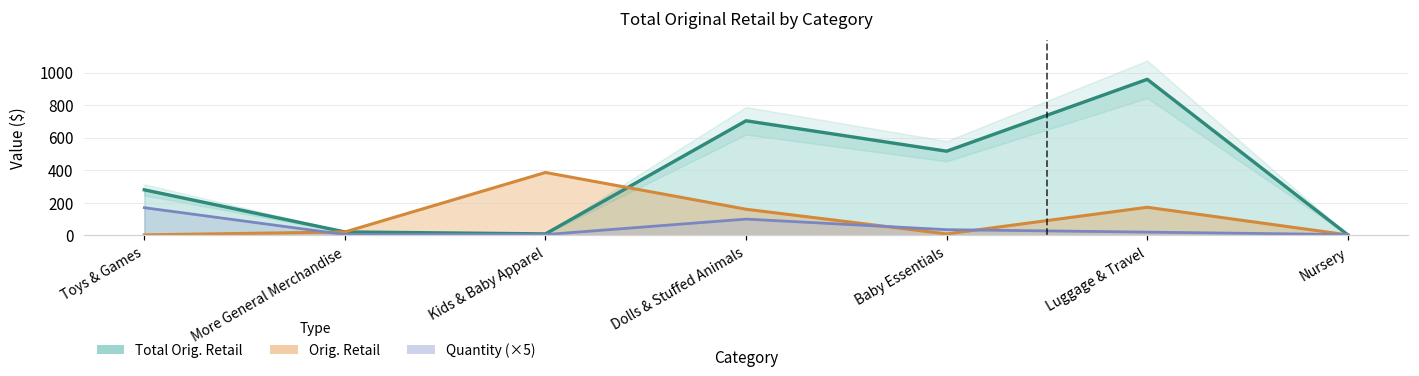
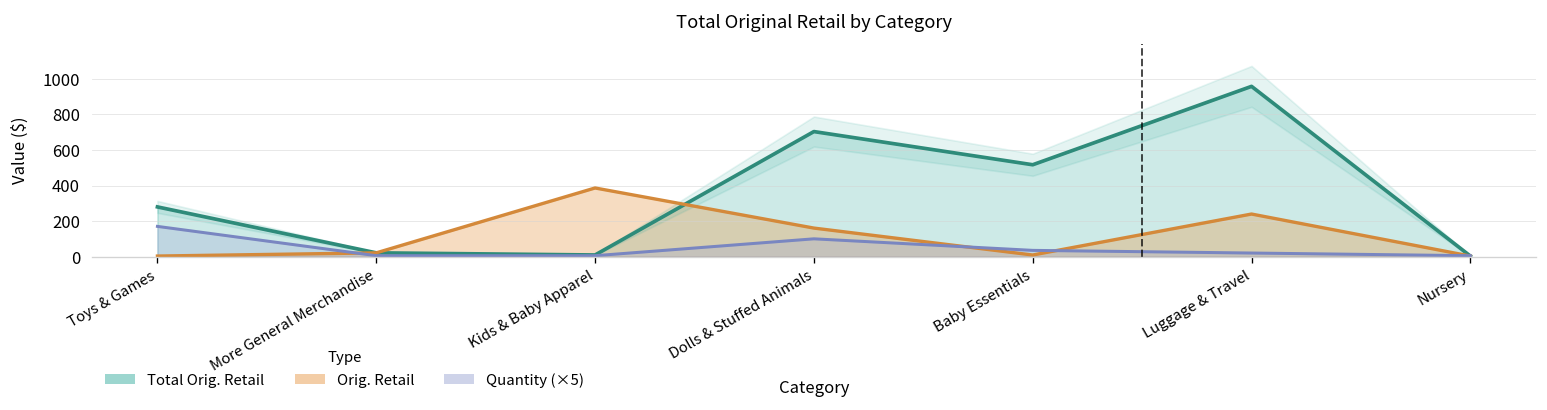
Orig. Retail, Luggage & Travel: 170 -> 240
